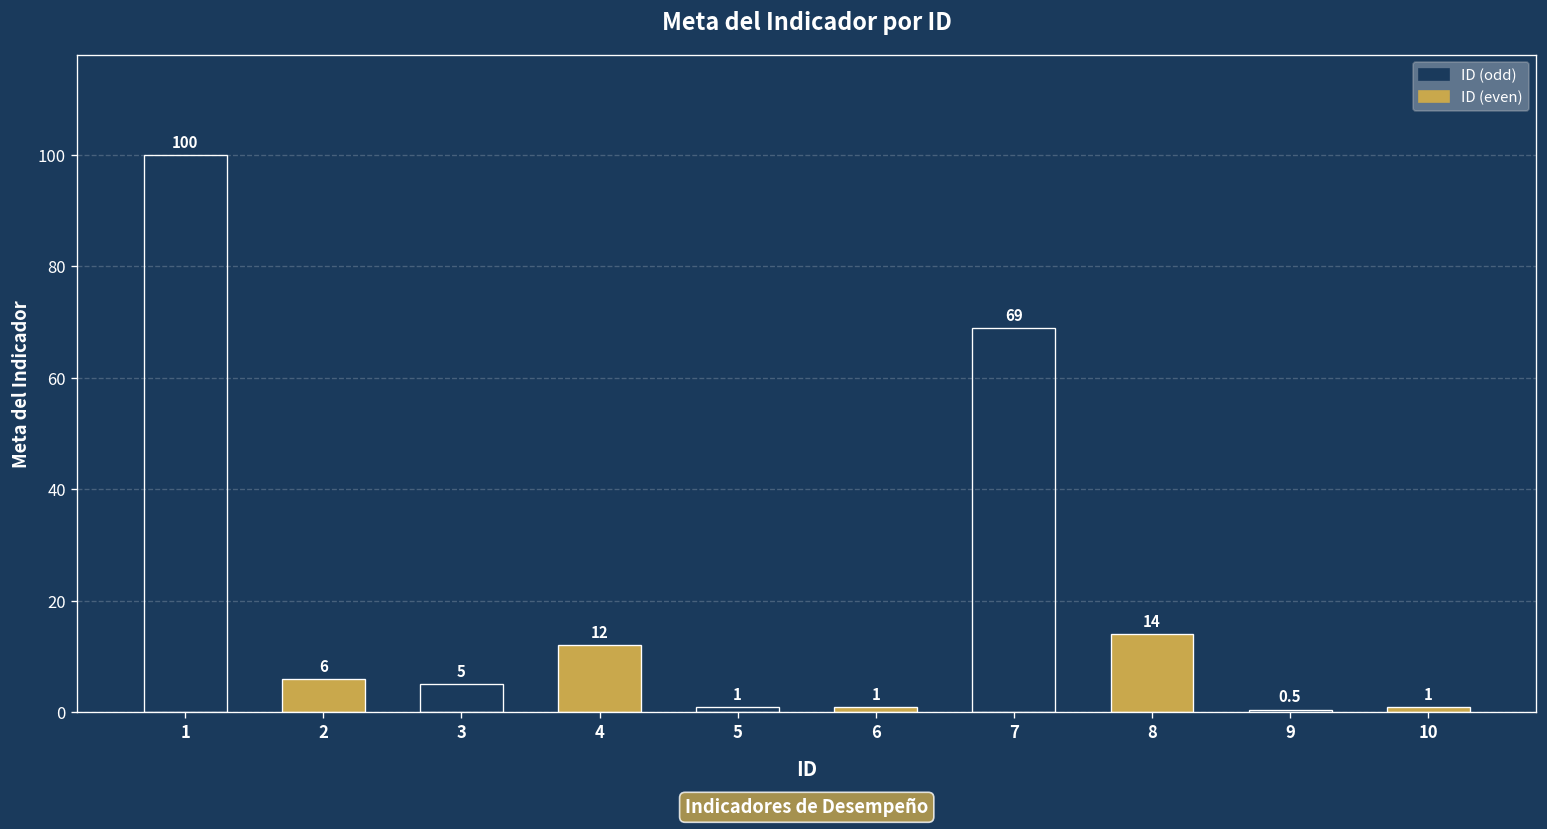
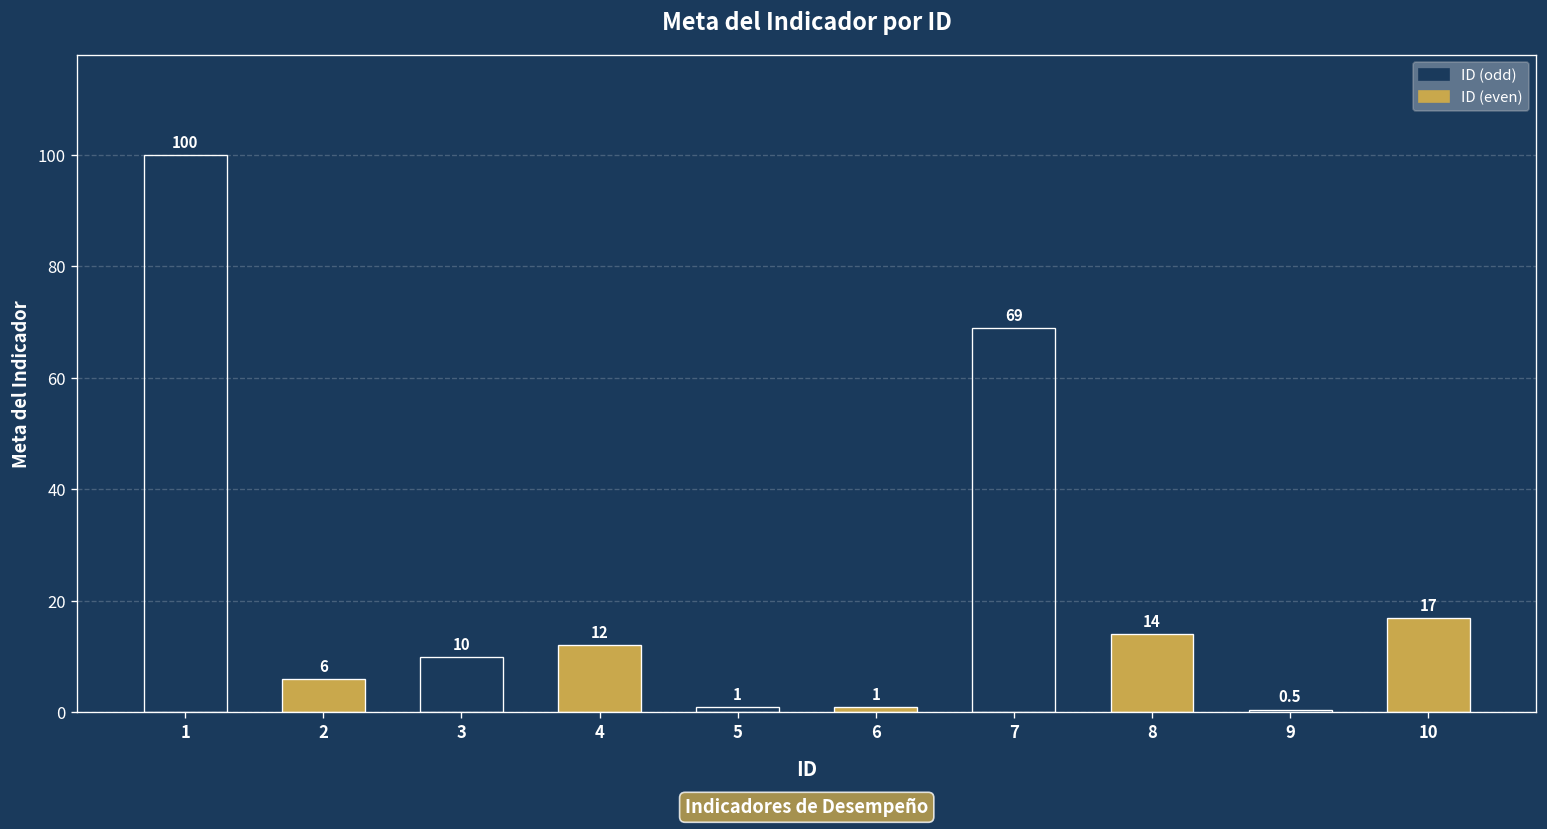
3: 5 -> 10
10: 1 -> 17
